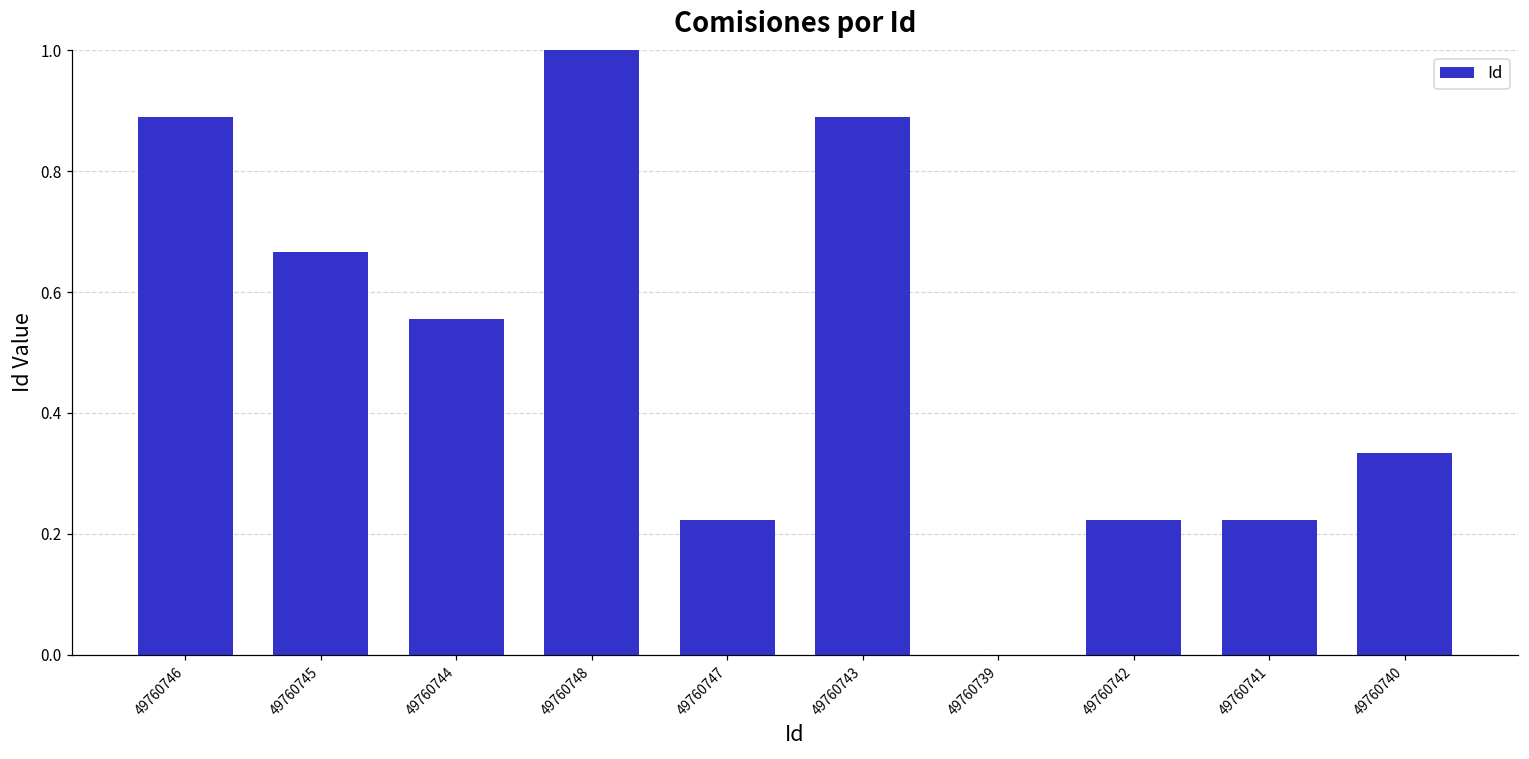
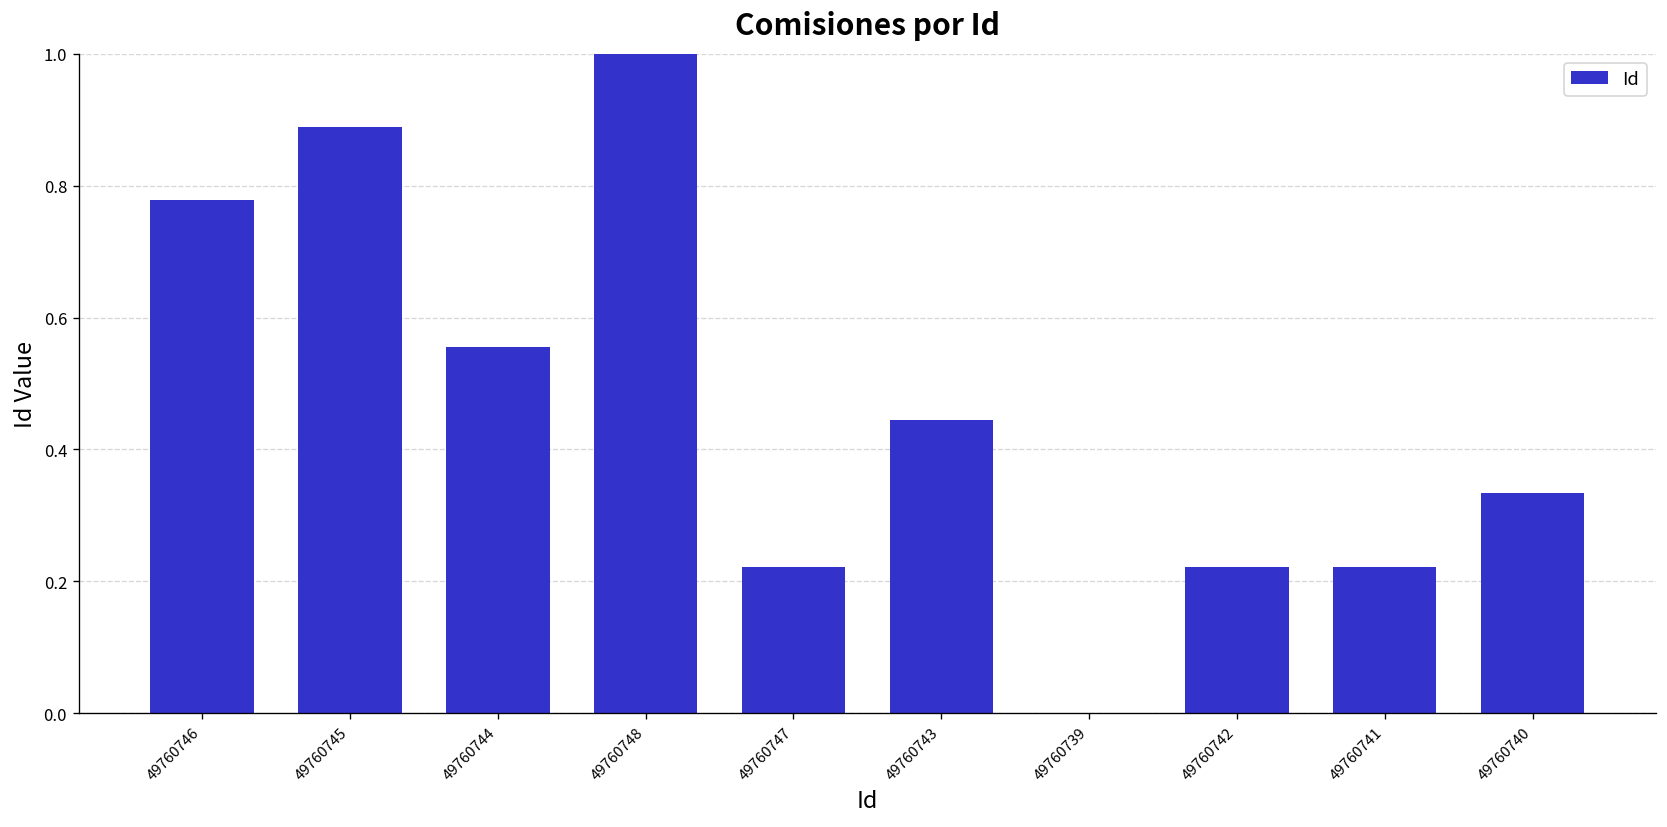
49760746: 0.89 -> 0.78
49760745: 0.67 -> 0.89
49760743: 0.89 -> 0.44
